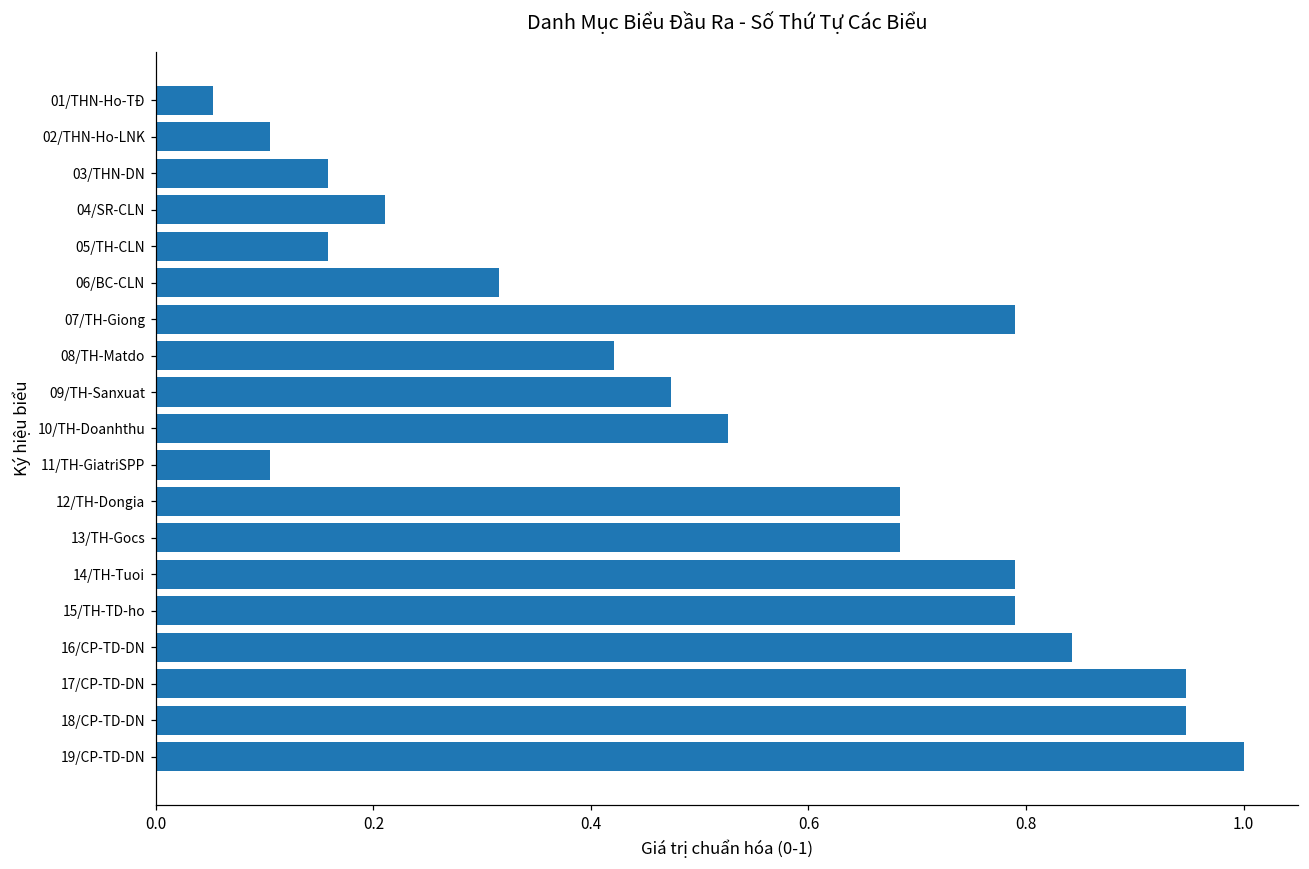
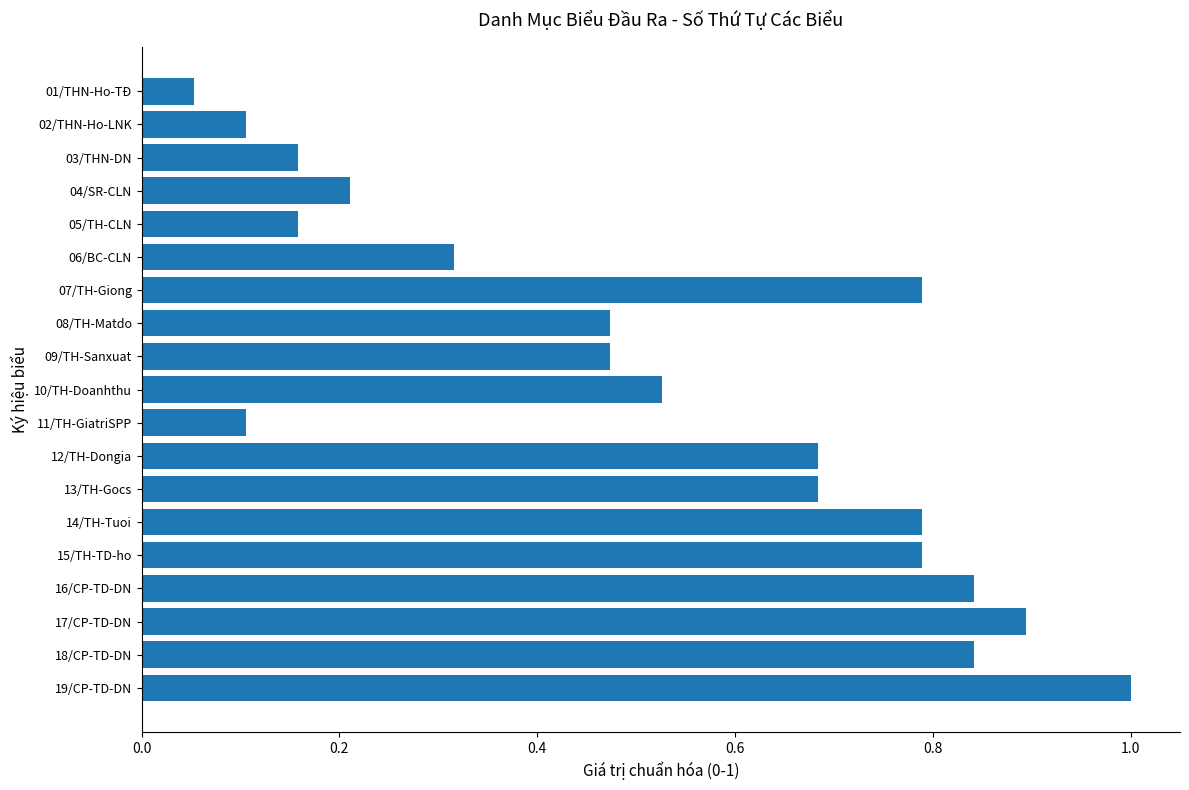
08/TH-Matdo: 0.42 -> 0.47
17/CP-TD-DN: 0.95 -> 0.89
18/CP-TD-DN: 0.95 -> 0.84
